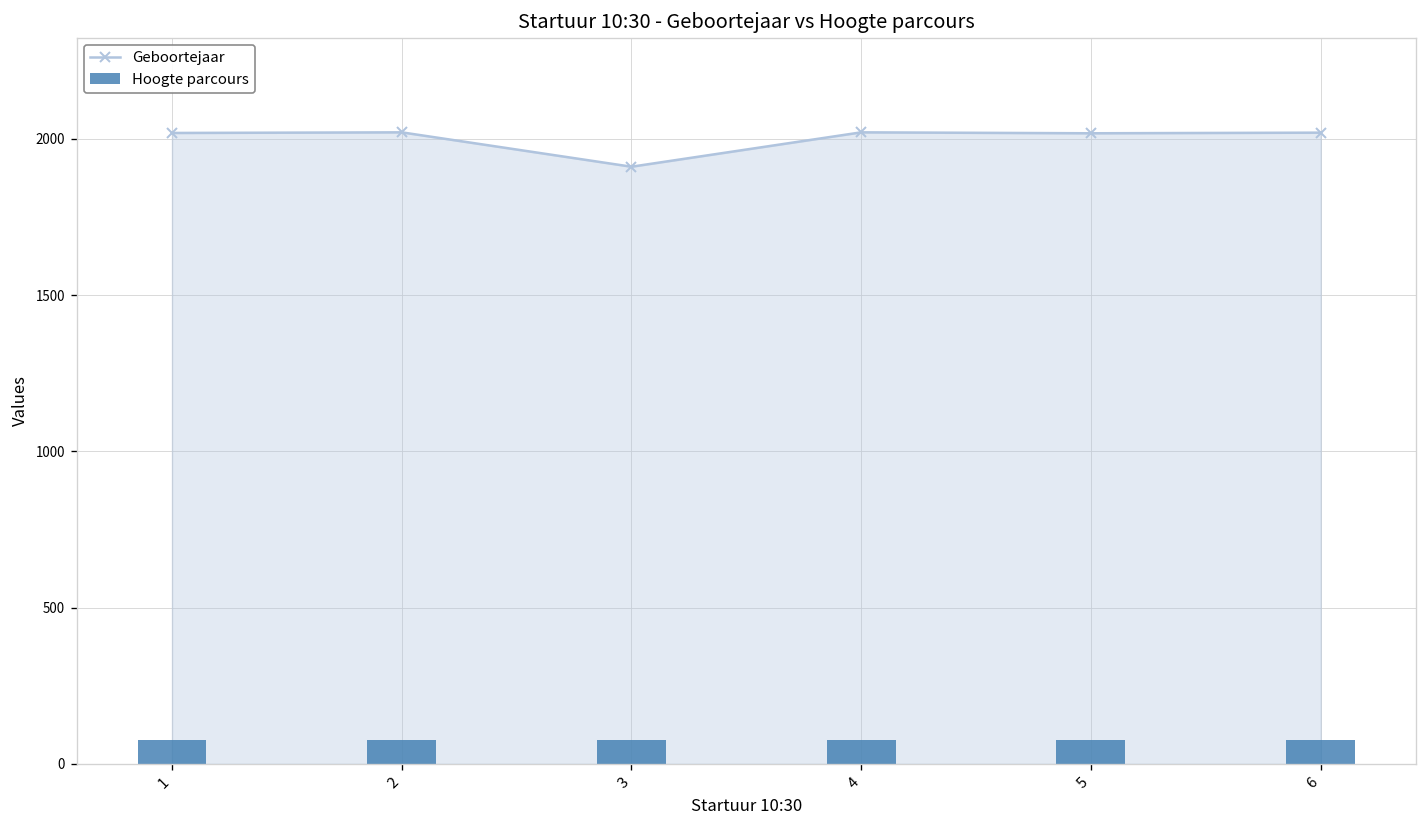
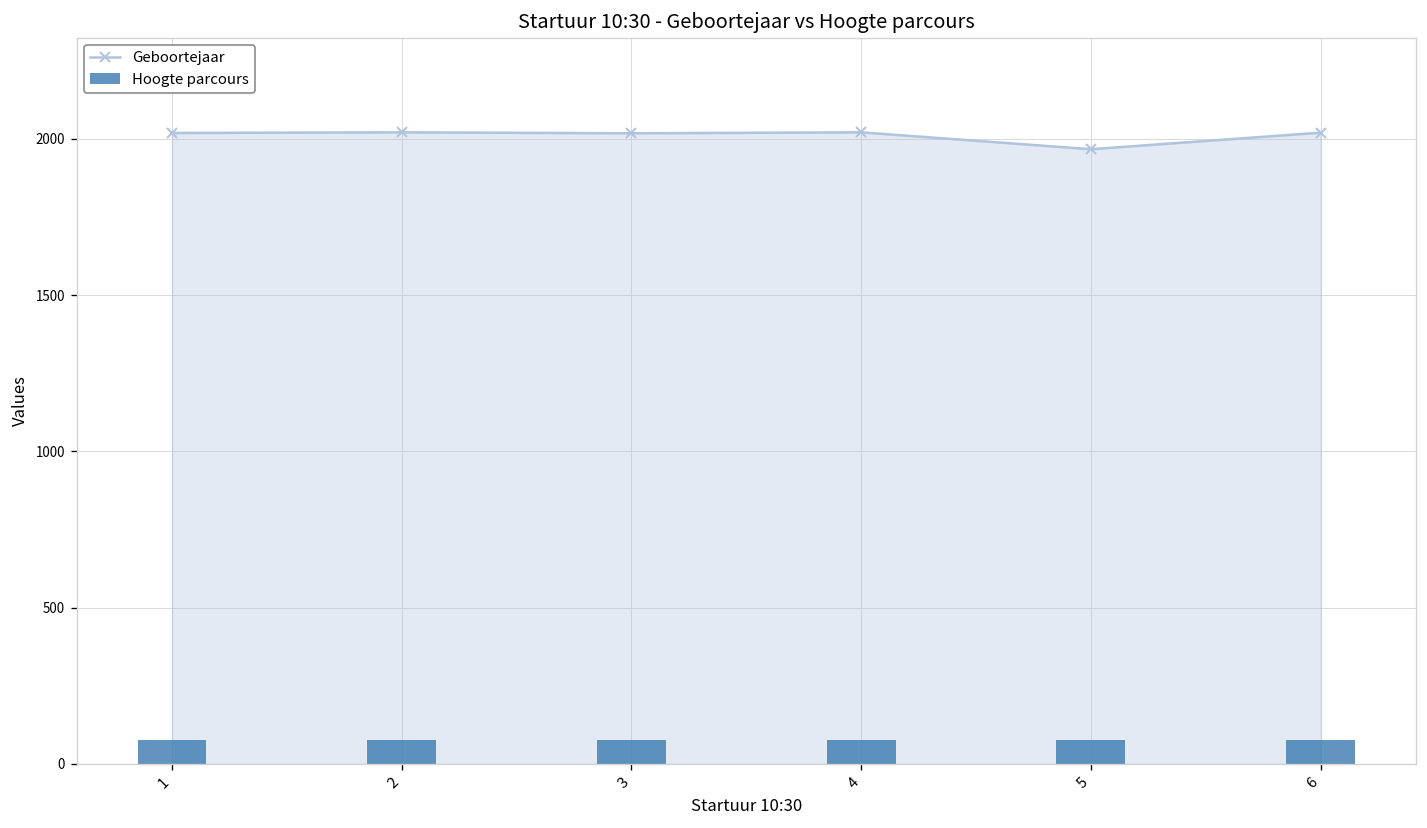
Geboortejaar, 3: 1910 -> 2020
Geboortejaar, 5: 2020 -> 1970
